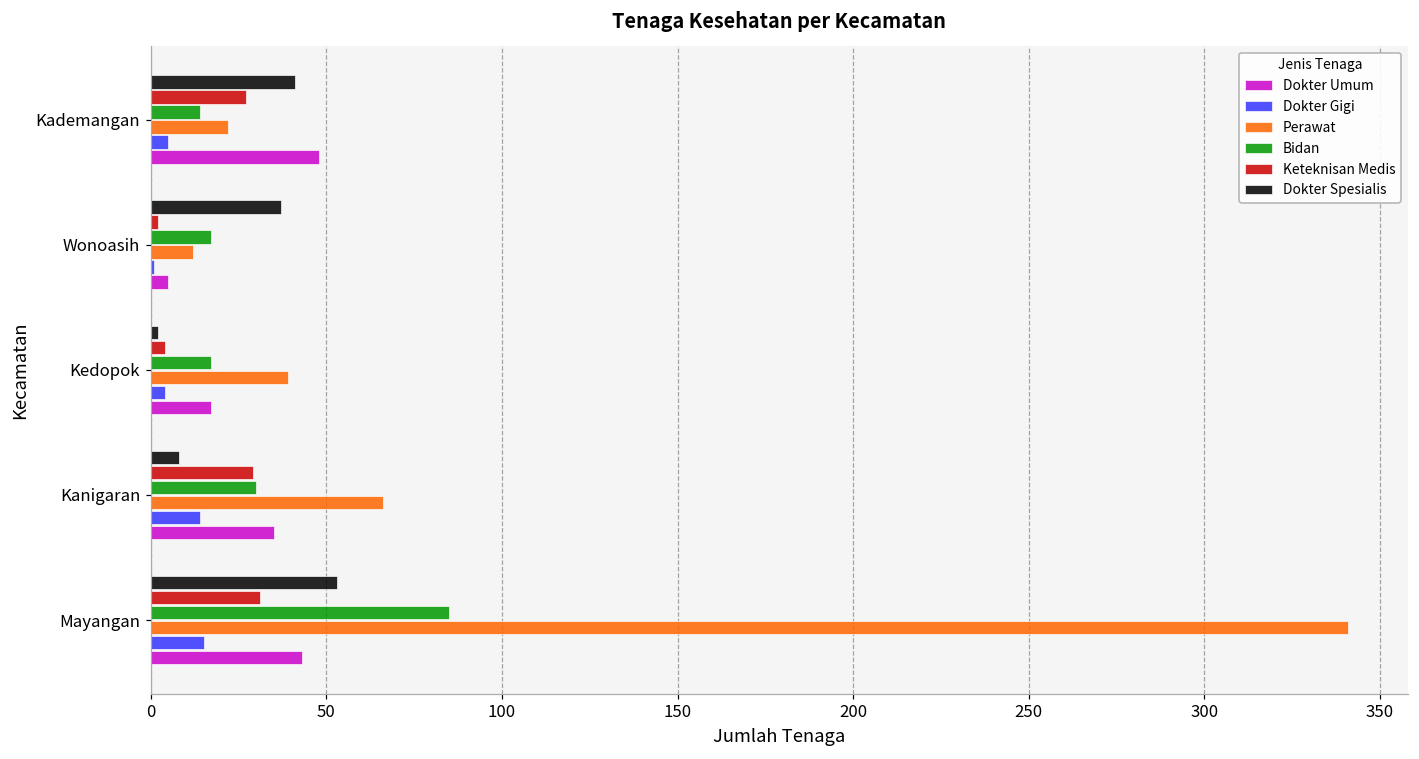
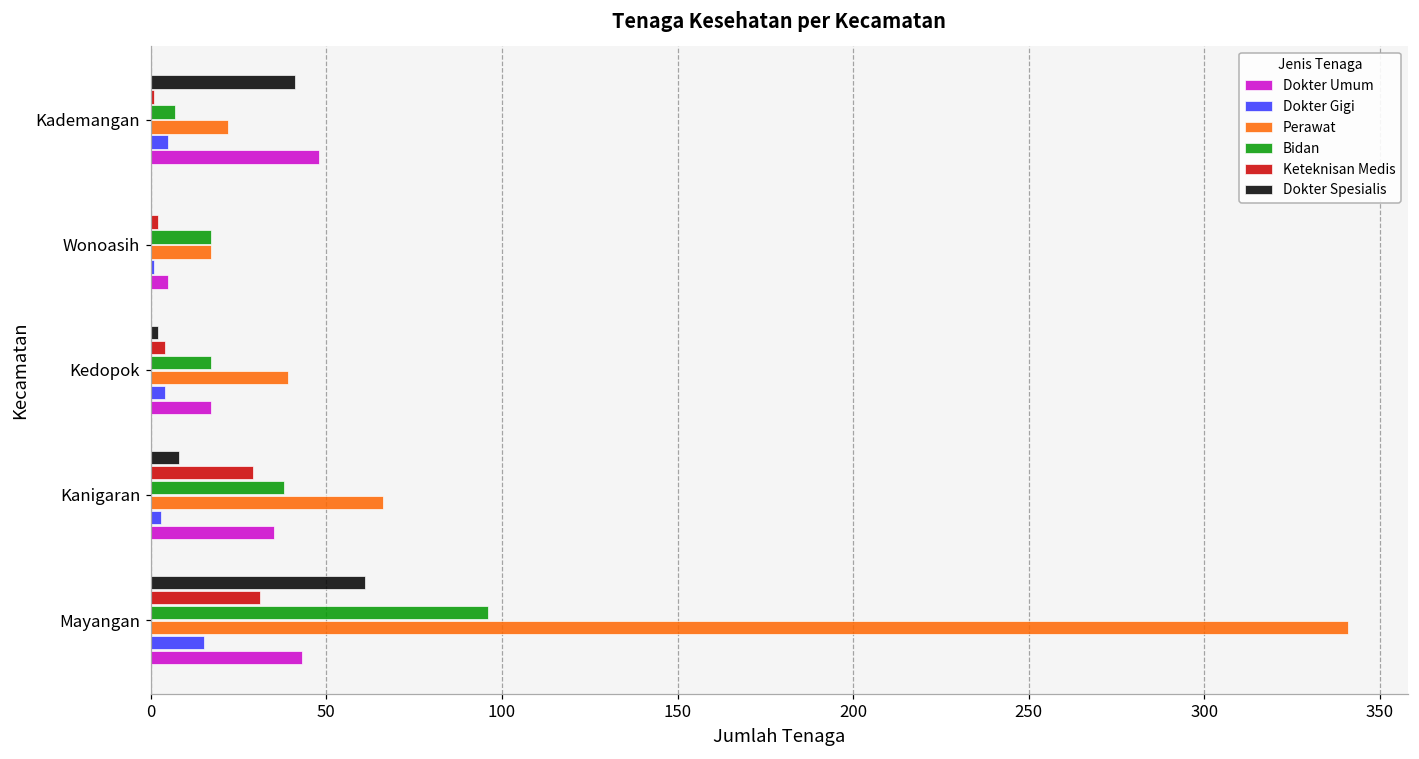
Keteknisan Medis, Kademangan: 27 -> 1
Bidan, Kademangan: 14 -> 7
Dokter Spesialis, Wonoasih: 37 -> 0
Perawat, Wonoasih: 12 -> 17
Bidan, Kanigaran: 30 -> 38
Dokter Gigi, Kanigaran: 14 -> 3
Dokter Spesialis, Mayangan: 53 -> 61
Bidan, Mayangan: 85 -> 96
